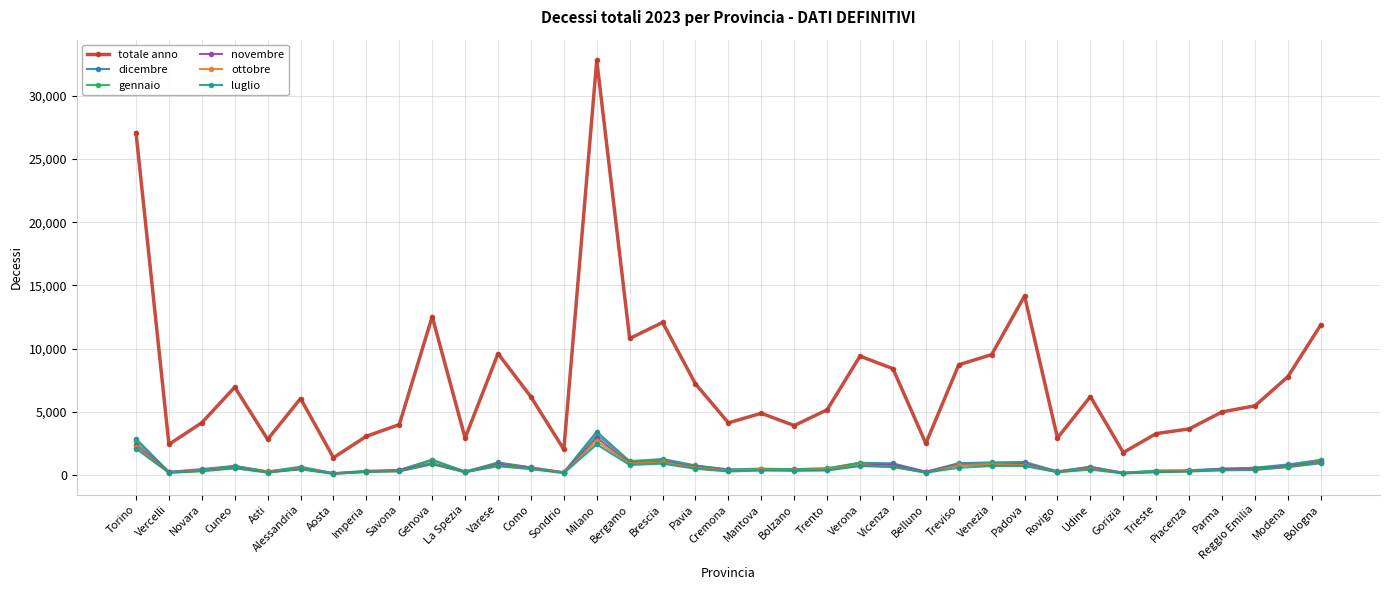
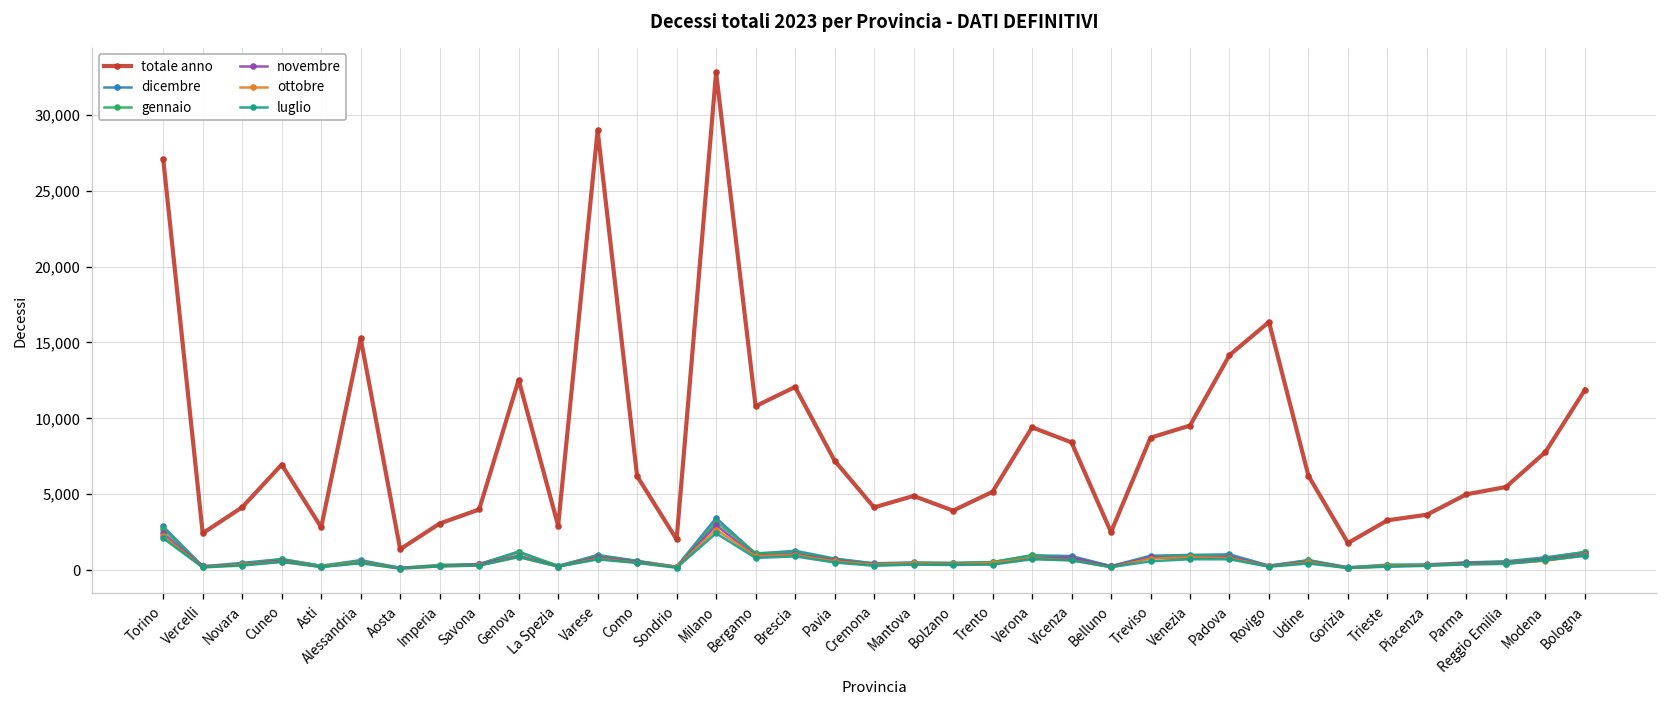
totale anno, Alessandria: 6,100 -> 15,300
totale anno, Varese: 9,600 -> 29,000
totale anno, Rovigo: 2,900 -> 16,400
